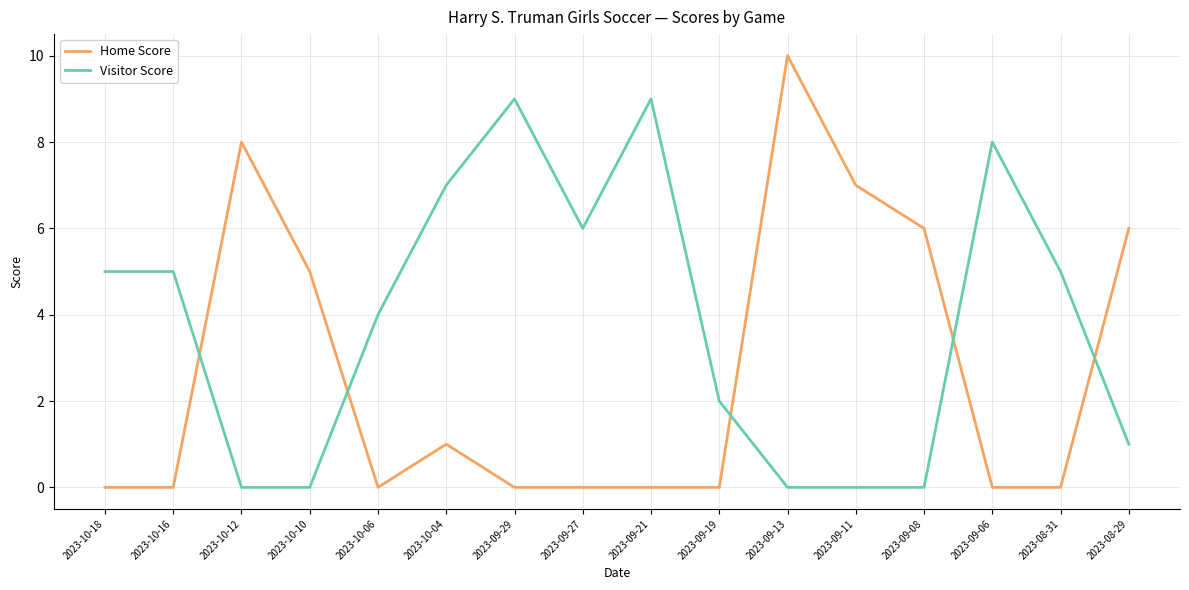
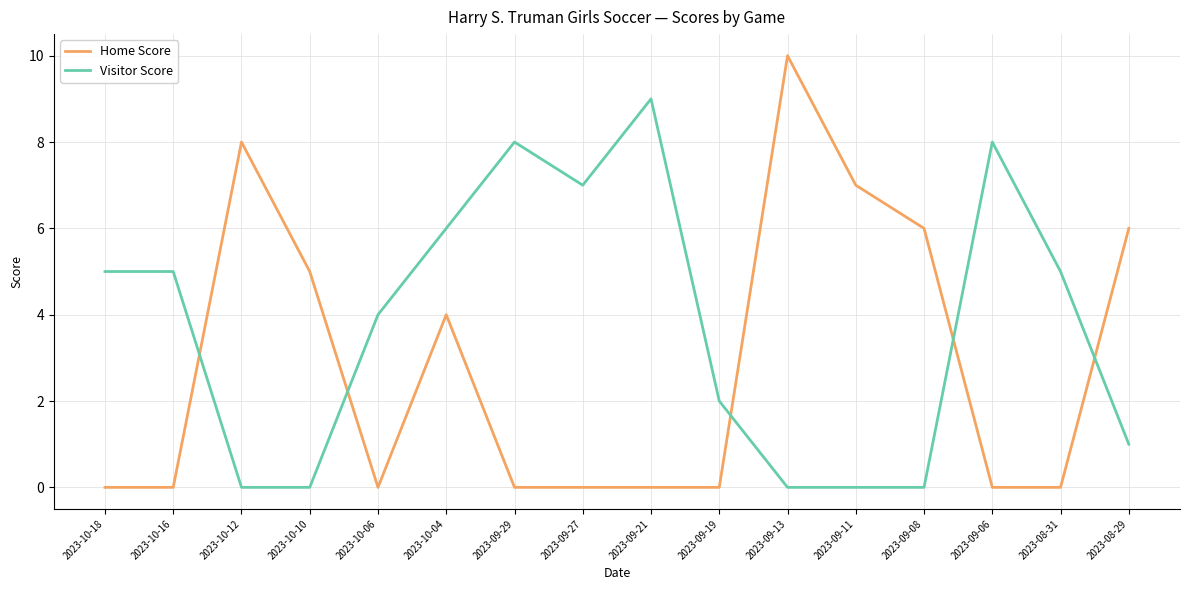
Home Score, 2023-10-04: 1 -> 4
Visitor Score, 2023-10-04: 7 -> 6
Visitor Score, 2023-09-29: 9 -> 8
Visitor Score, 2023-09-27: 6 -> 7
